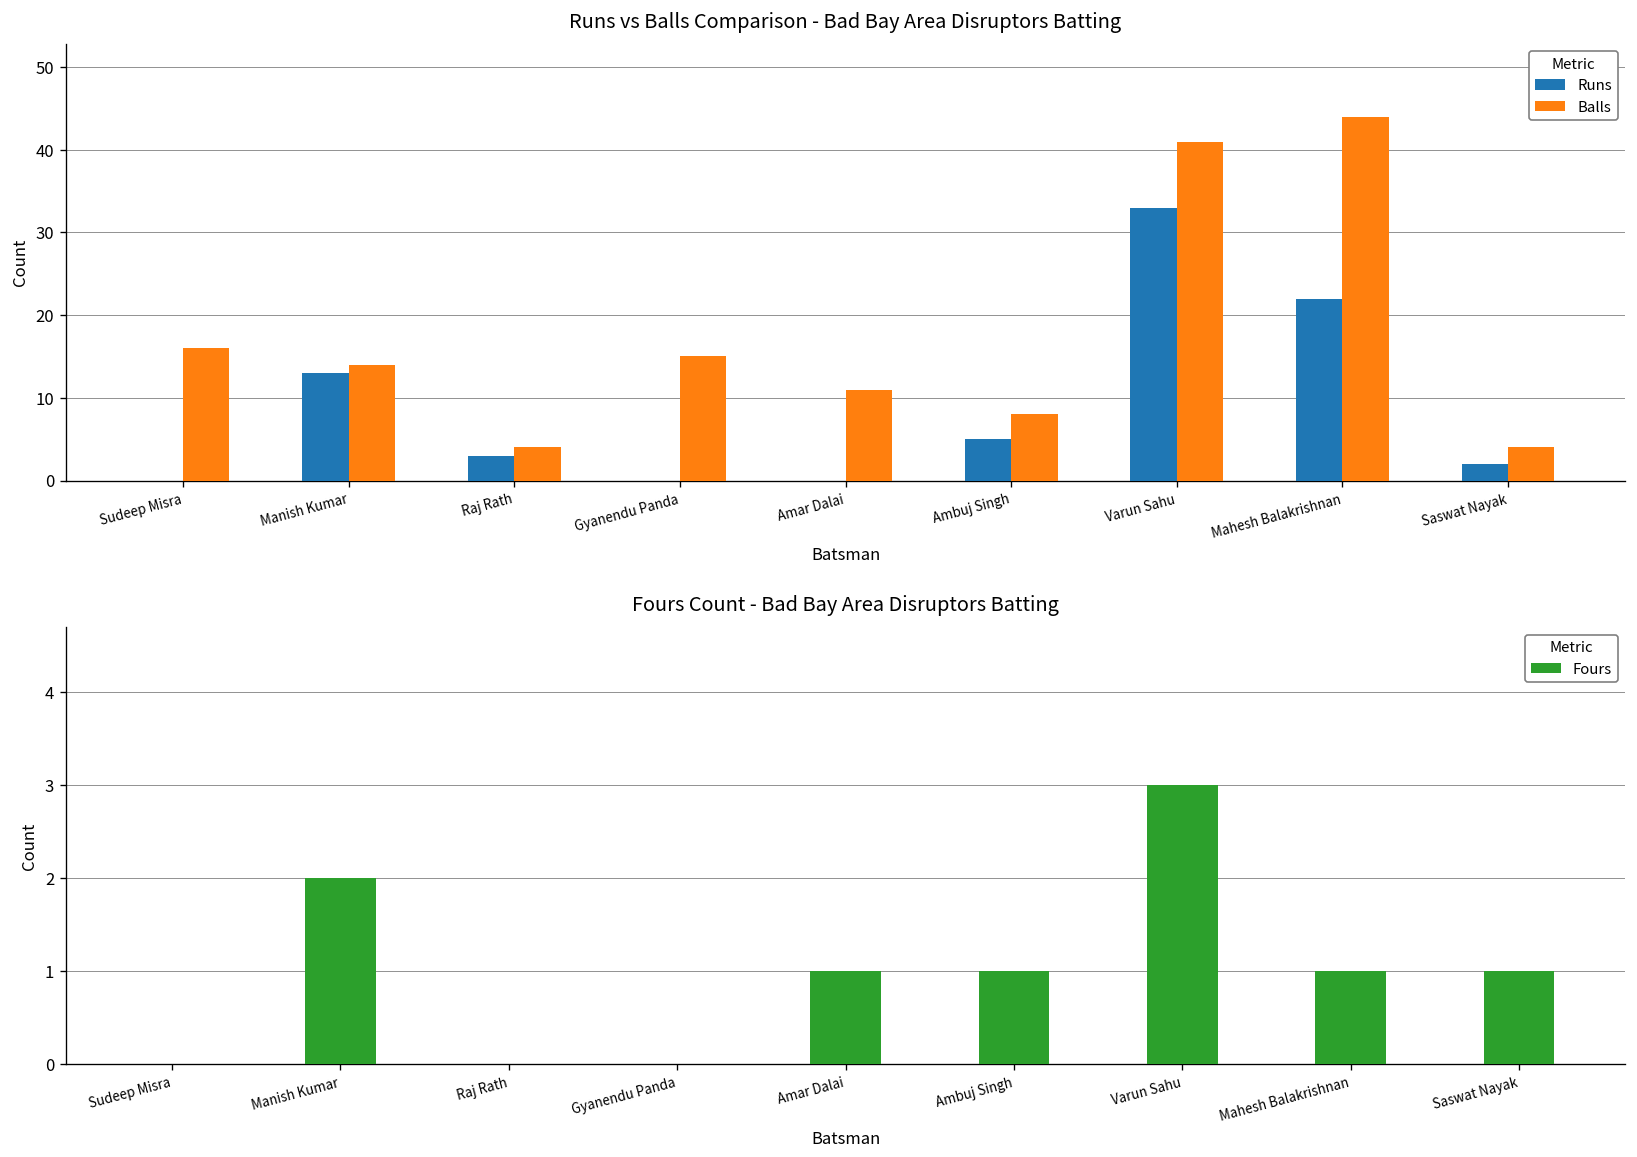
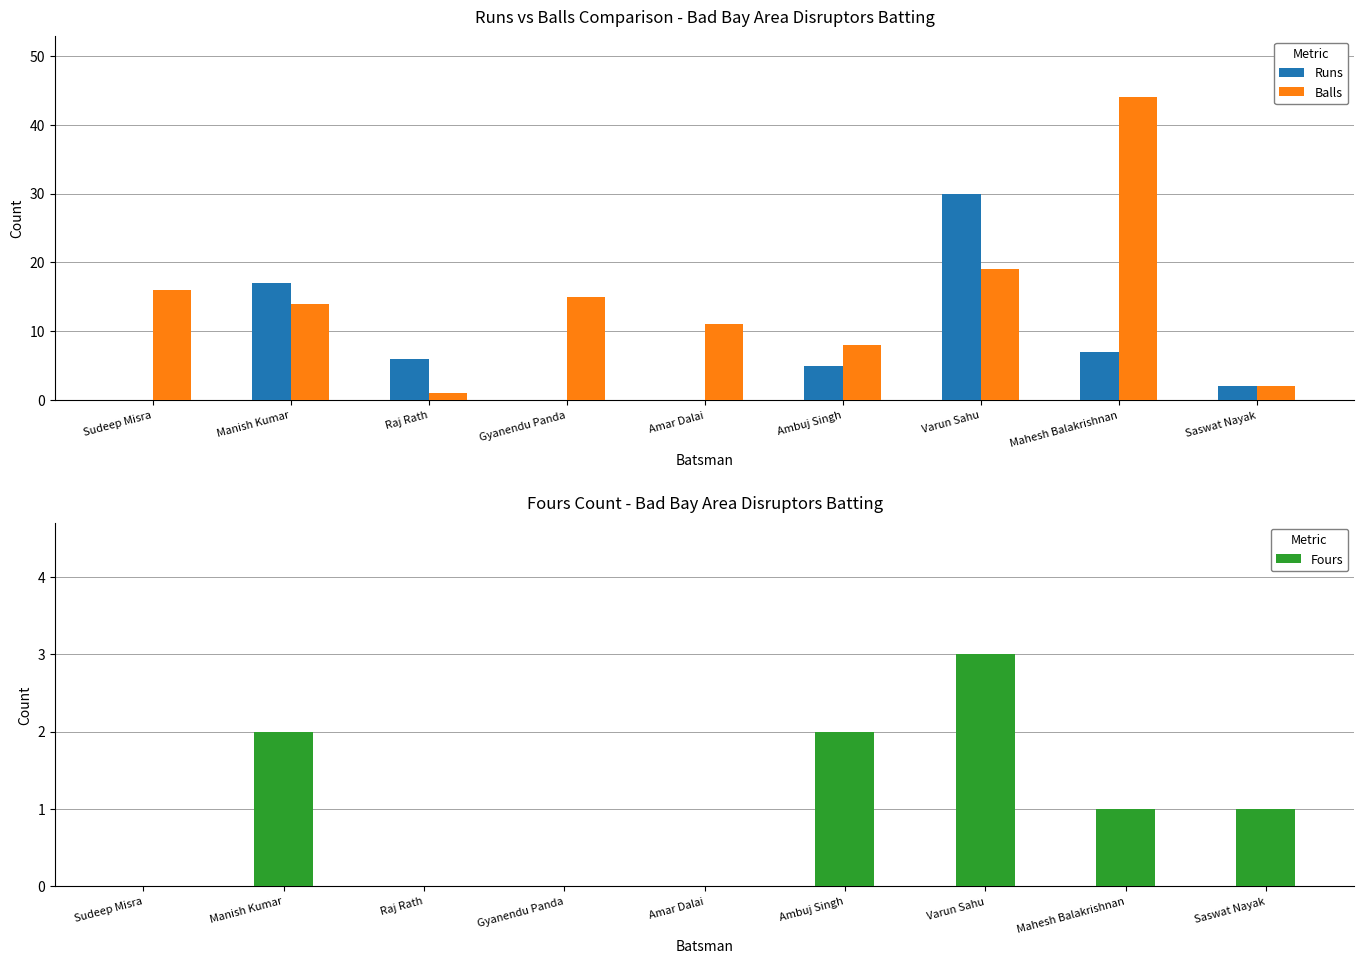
Runs vs Balls Comparison - Bad Bay Area Disruptors Batting, Runs, Manish Kumar: 13 -> 17
Runs vs Balls Comparison - Bad Bay Area Disruptors Batting, Runs, Raj Rath: 3 -> 6
Runs vs Balls Comparison - Bad Bay Area Disruptors Batting, Balls, Raj Rath: 4 -> 1
Runs vs Balls Comparison - Bad Bay Area Disruptors Batting, Runs, Varun Sahu: 33 -> 30
Runs vs Balls Comparison - Bad Bay Area Disruptors Batting, Balls, Varun Sahu: 41 -> 19
Runs vs Balls Comparison - Bad Bay Area Disruptors Batting, Runs, Mahesh Balakrishnan: 22 -> 7
Runs vs Balls Comparison - Bad Bay Area Disruptors Batting, Balls, Saswat Nayak: 4 -> 2
Fours Count - Bad Bay Area Disruptors Batting, Amar Dalai: 1 -> 0
Fours Count - Bad Bay Area Disruptors Batting, Ambuj Singh: 1 -> 2
